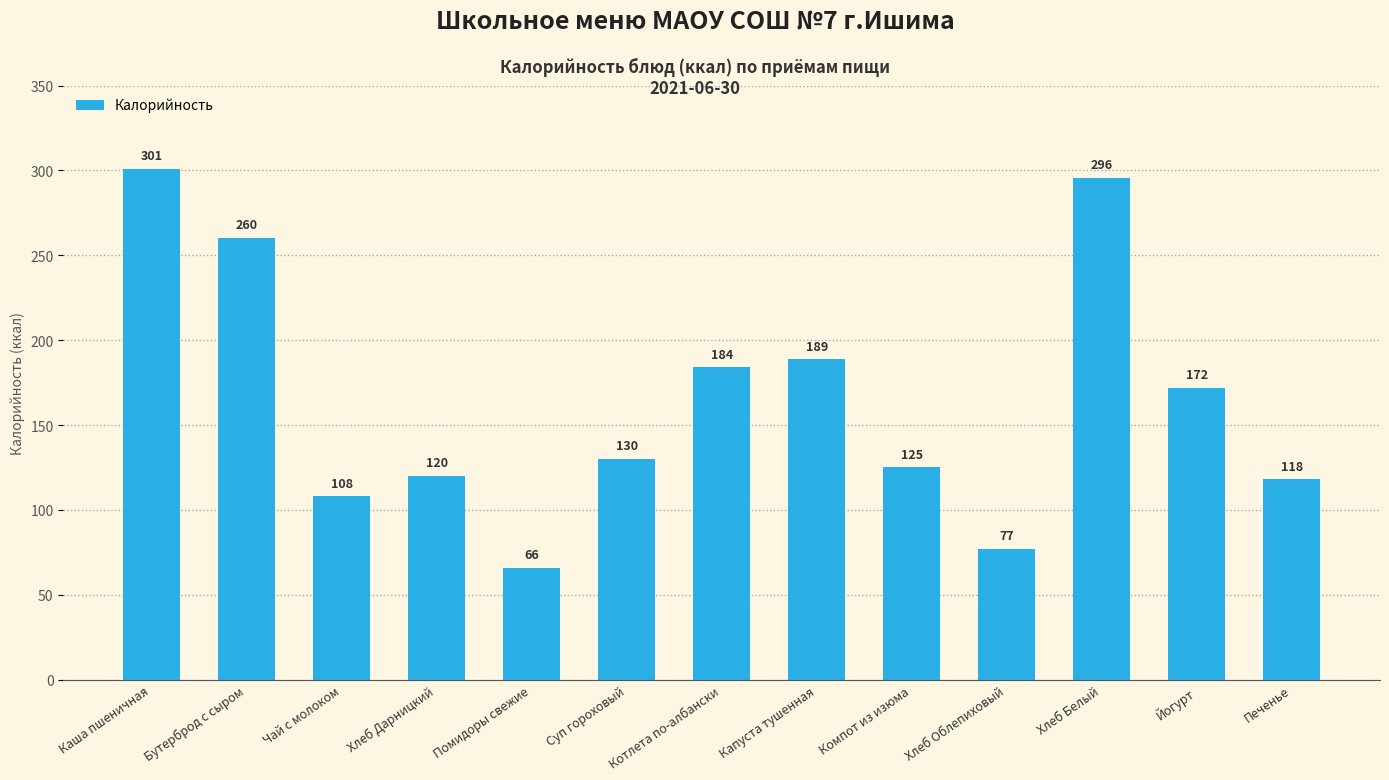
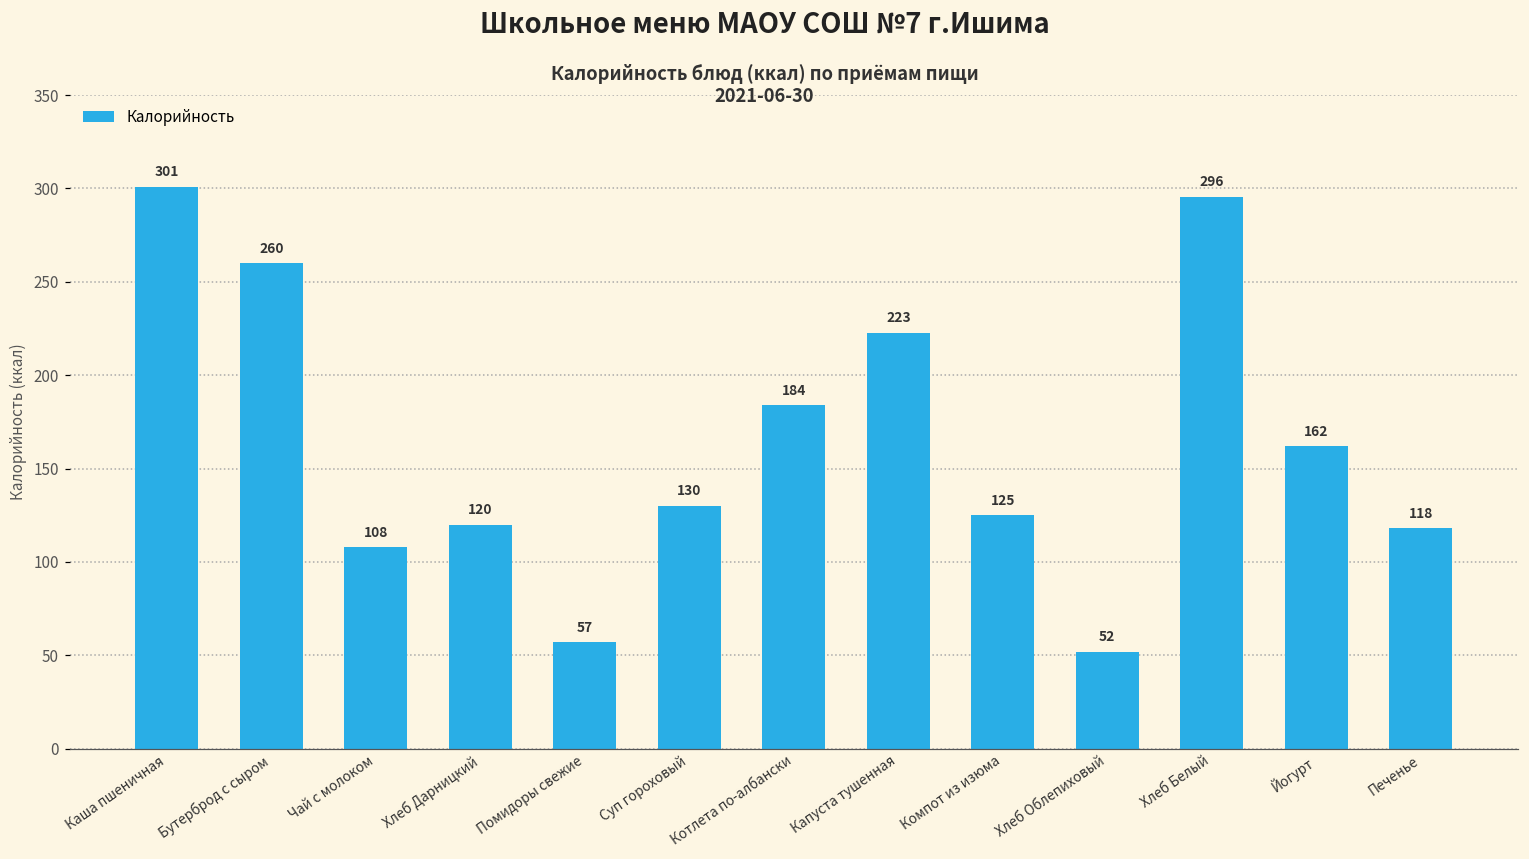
Помидоры свежие: 66 -> 57
Капуста тушенная: 189 -> 223
Хлеб Облепиховый: 77 -> 52
Йогурт: 172 -> 162
